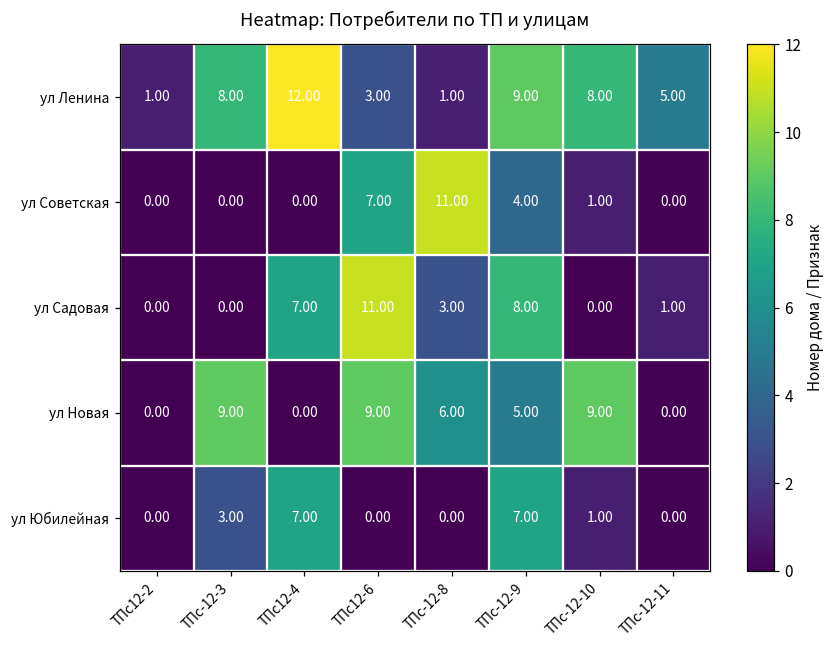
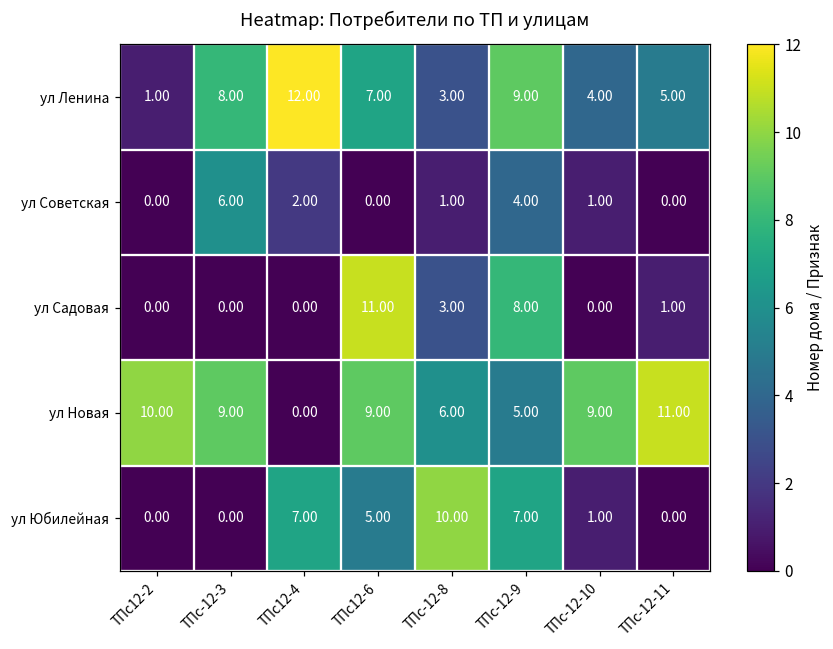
ул Ленина, ТПс12-6: 3.00 -> 7.00
ул Ленина, ТПс-12-8: 1.00 -> 3.00
ул Ленина, ТПс-12-10: 8.00 -> 4.00
ул Советская, ТПс-12-3: 0.00 -> 6.00
ул Советская, ТПс12-4: 0.00 -> 2.00
ул Советская, ТПс12-6: 7.00 -> 0.00
ул Советская, ТПс-12-8: 11.00 -> 1.00
ул Садовая, ТПс12-4: 7.00 -> 0.00
ул Новая, ТПс12-2: 0.00 -> 10.00
ул Новая, ТПс-12-11: 0.00 -> 11.00
ул Юбилейная, ТПс-12-3: 3.00 -> 0.00
ул Юбилейная, ТПс12-6: 0.00 -> 5.00
ул Юбилейная, ТПс-12-8: 0.00 -> 10.00
